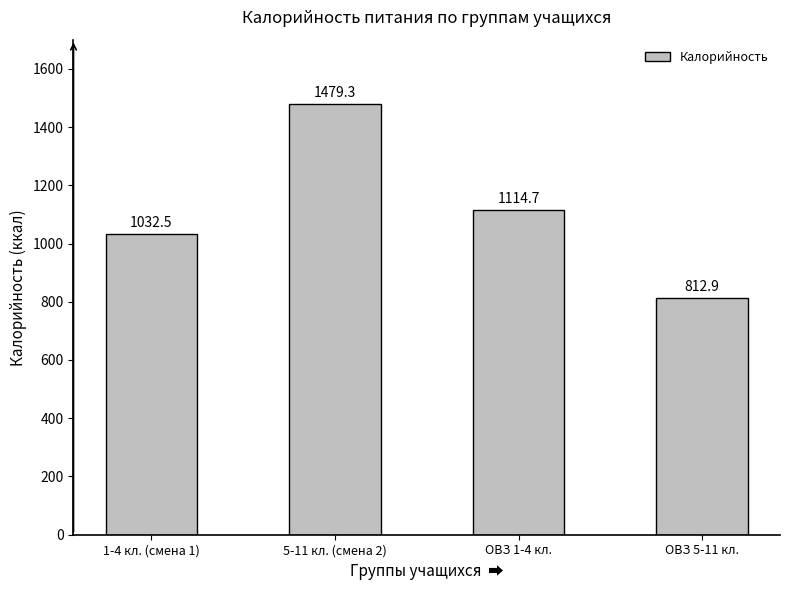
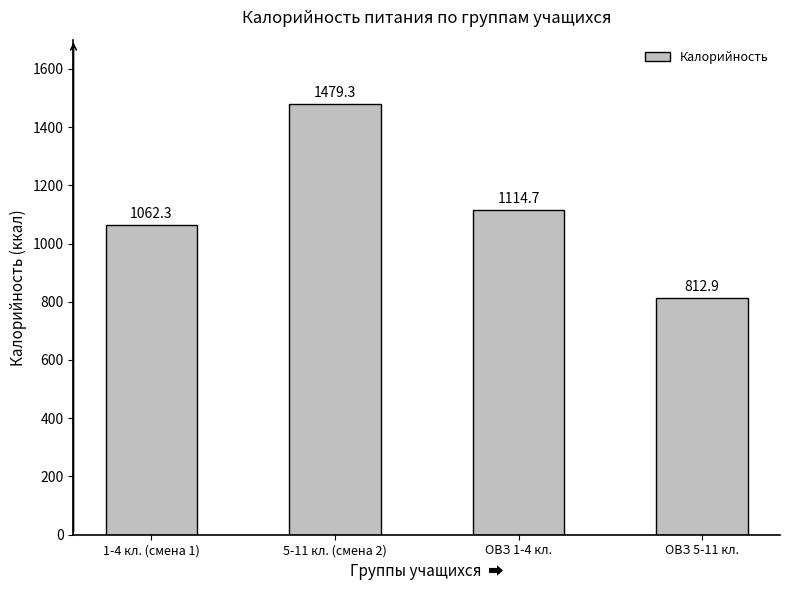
1-4 кл. (смена 1): 1032.5 -> 1062.3
